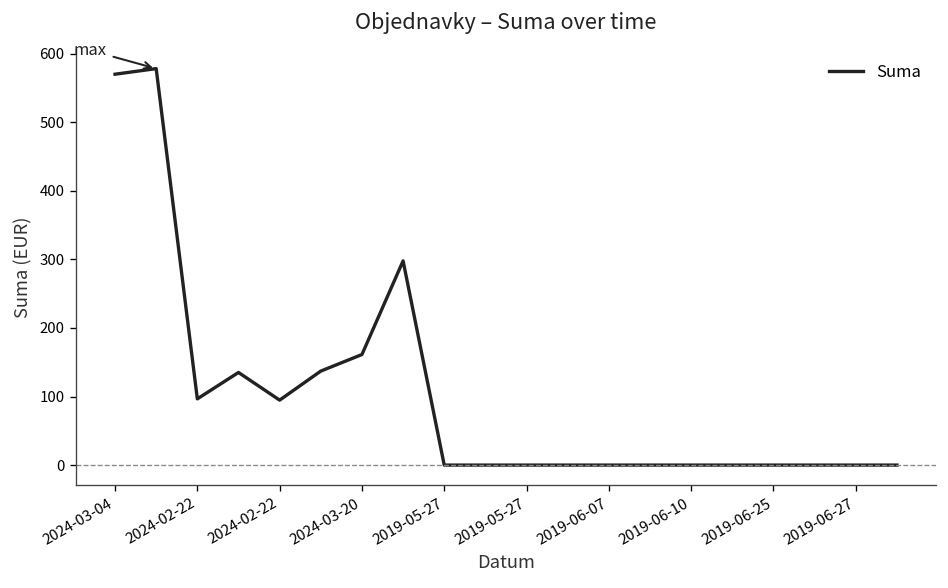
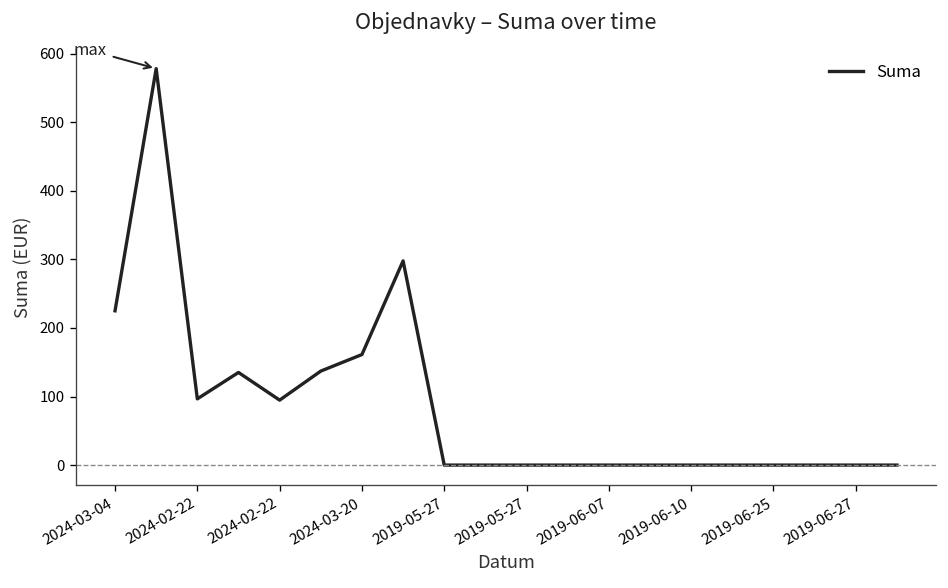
2024-03-04: 570 -> 230
